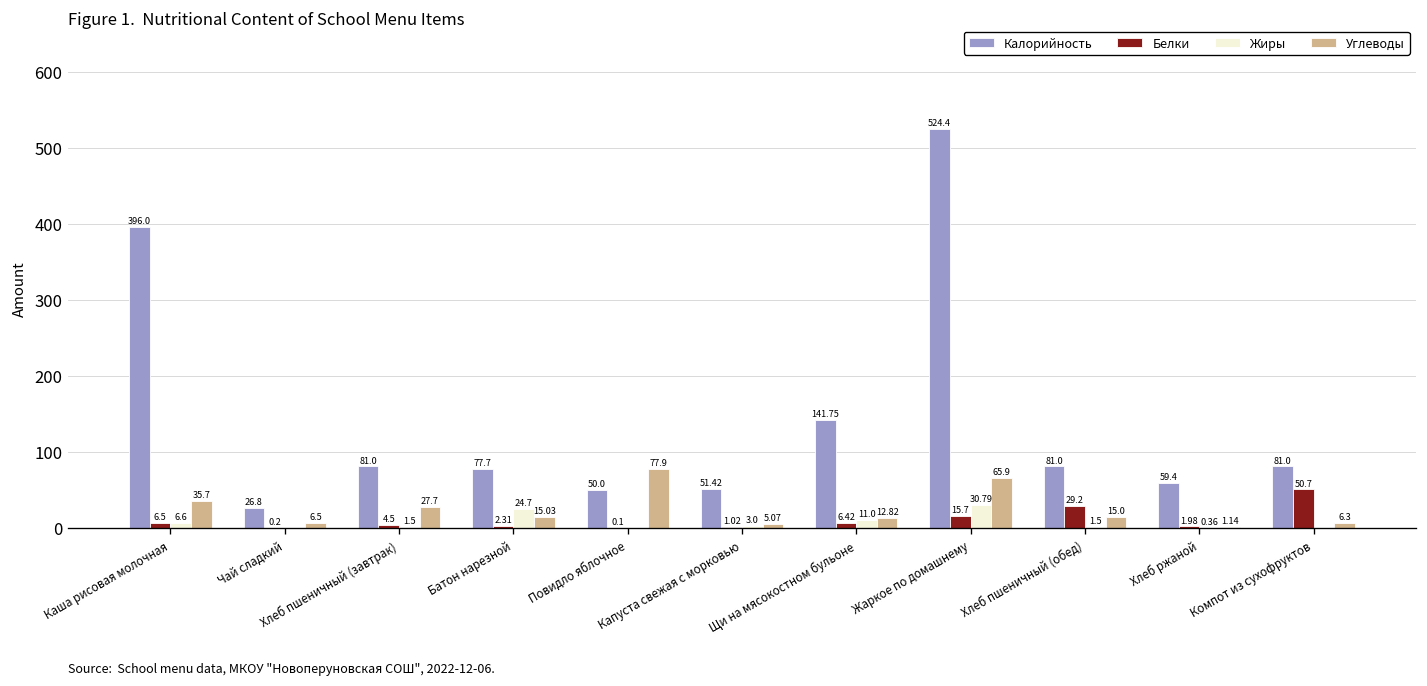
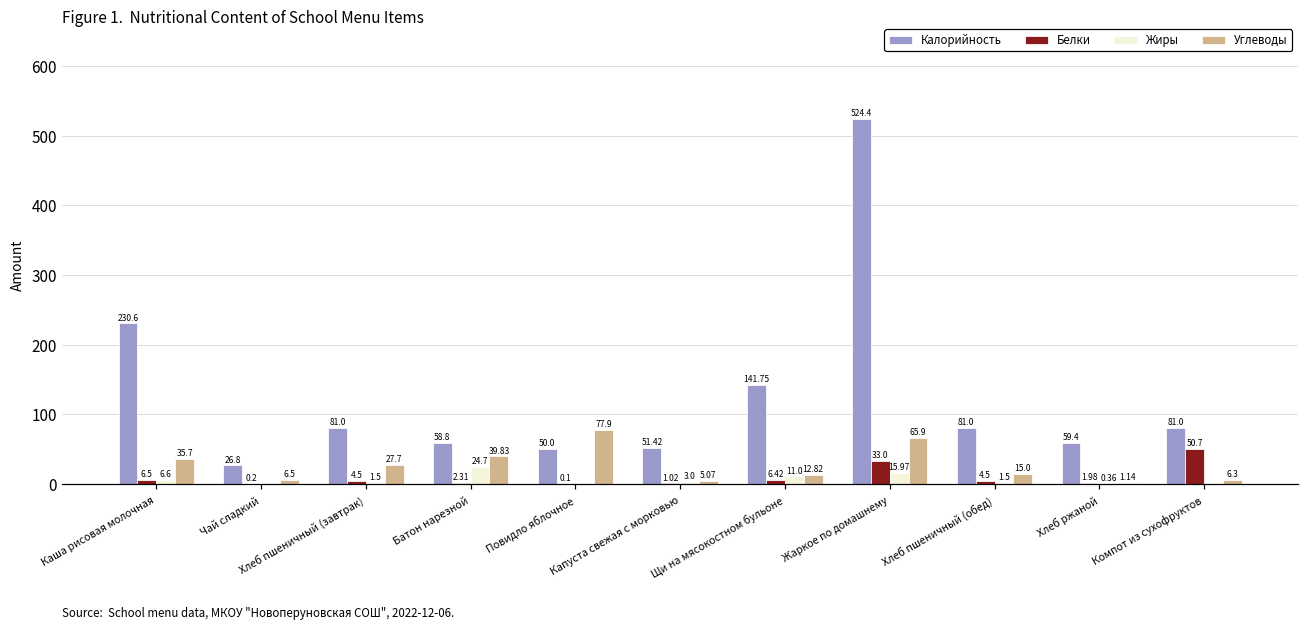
Калорийность, Каша рисовая молочная: 396.0 -> 230.6
Калорийность, Батон нарезной: 77.7 -> 58.8
Углеводы, Батон нарезной: 15.03 -> 39.83
Белки, Жаркое по домашнему: 15.7 -> 33.0
Жиры, Жаркое по домашнему: 30.79 -> 15.97
Белки, Хлеб пшеничный (обед): 29.2 -> 4.5
